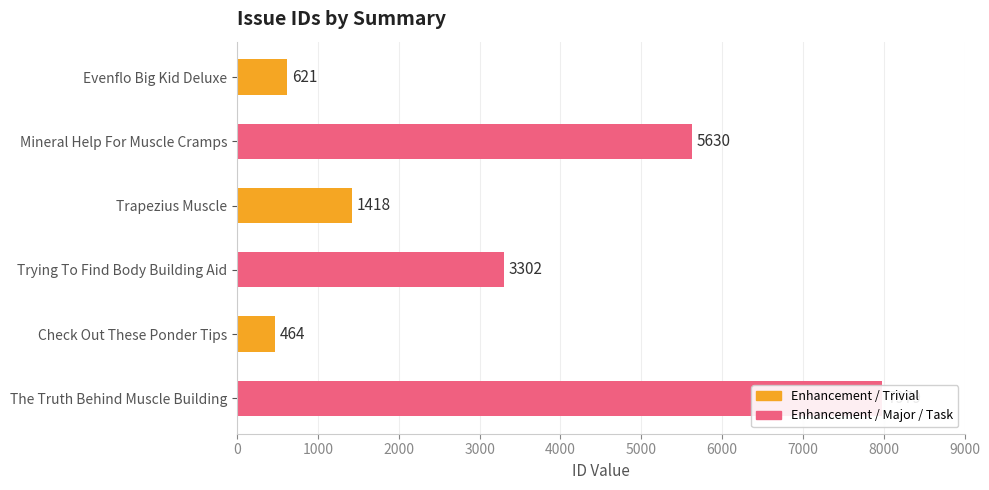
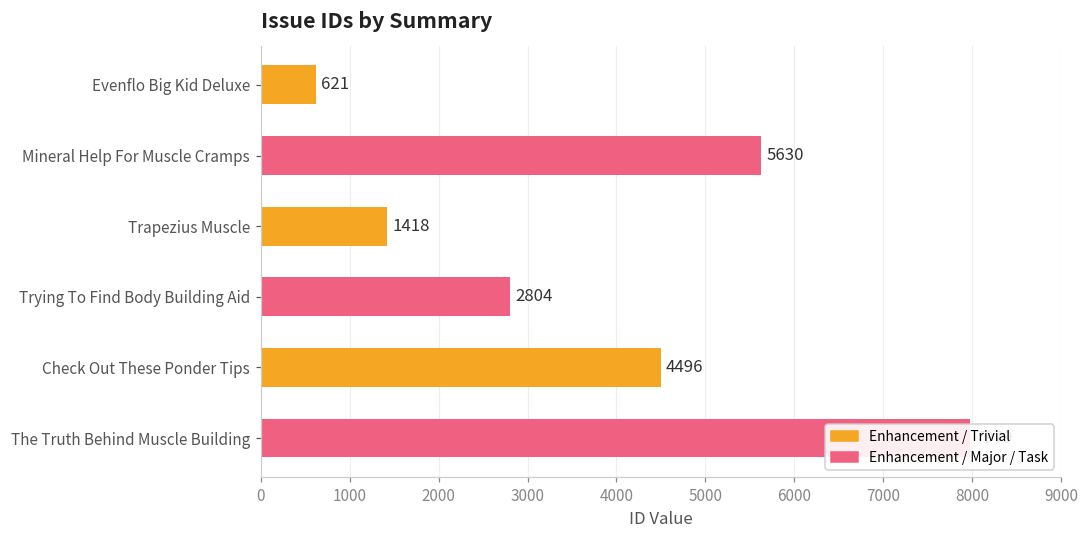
Trying To Find Body Building Aid: 3302 -> 2804
Check Out These Ponder Tips: 464 -> 4496
